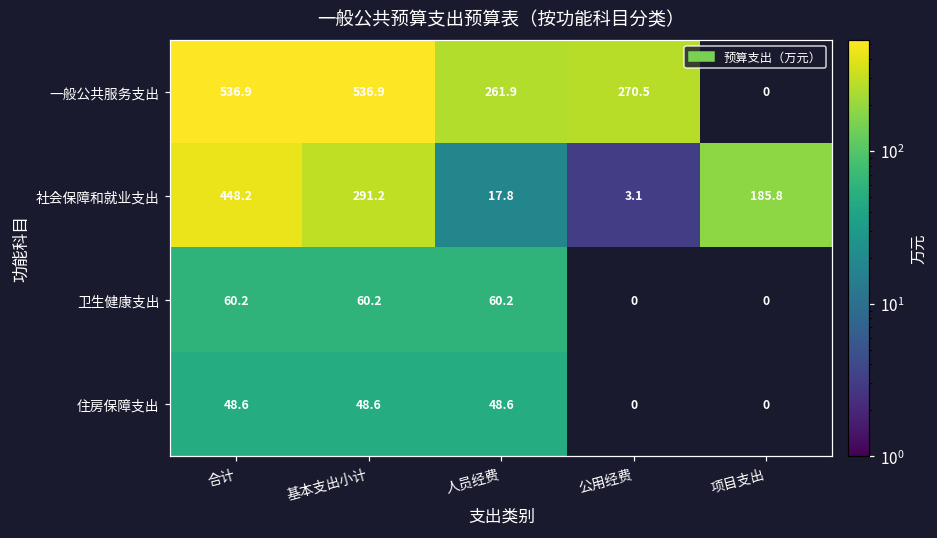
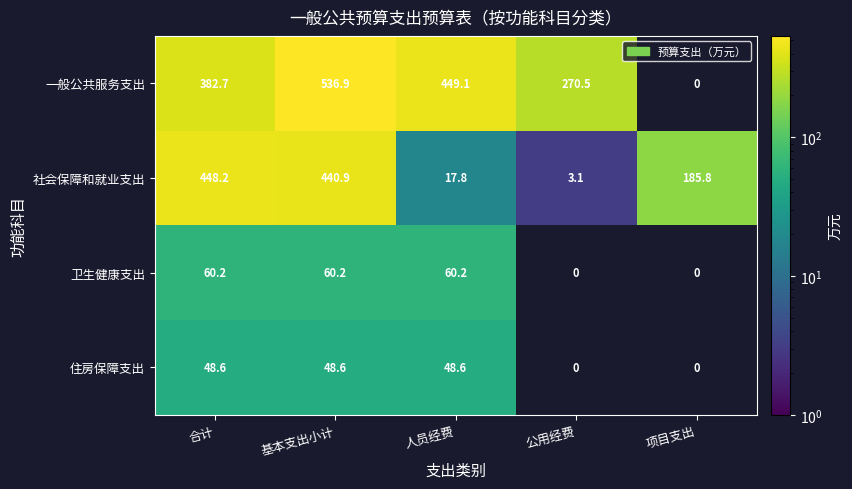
一般公共服务支出, 合计: 536.9 -> 382.7
一般公共服务支出, 人员经费: 261.9 -> 449.1
社会保障和就业支出, 基本支出小计: 291.2 -> 440.9
